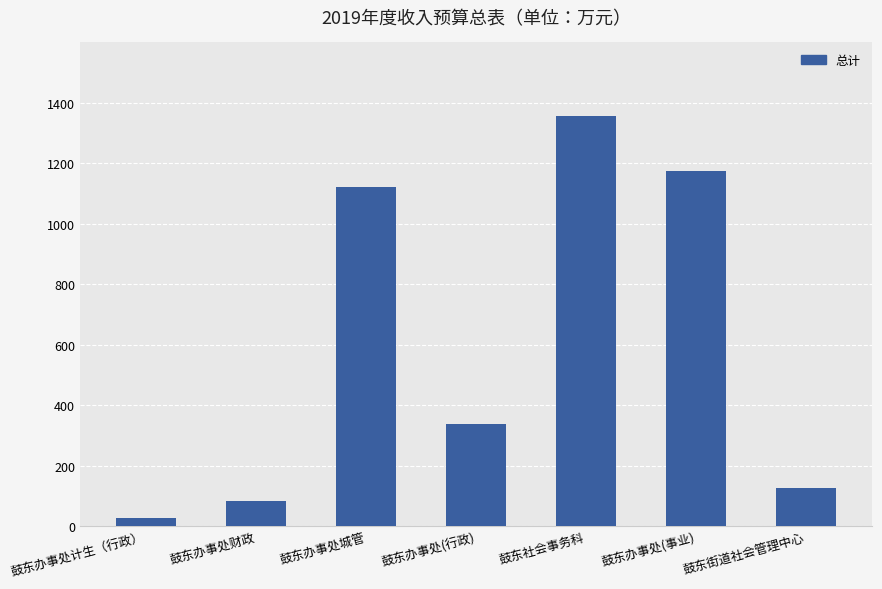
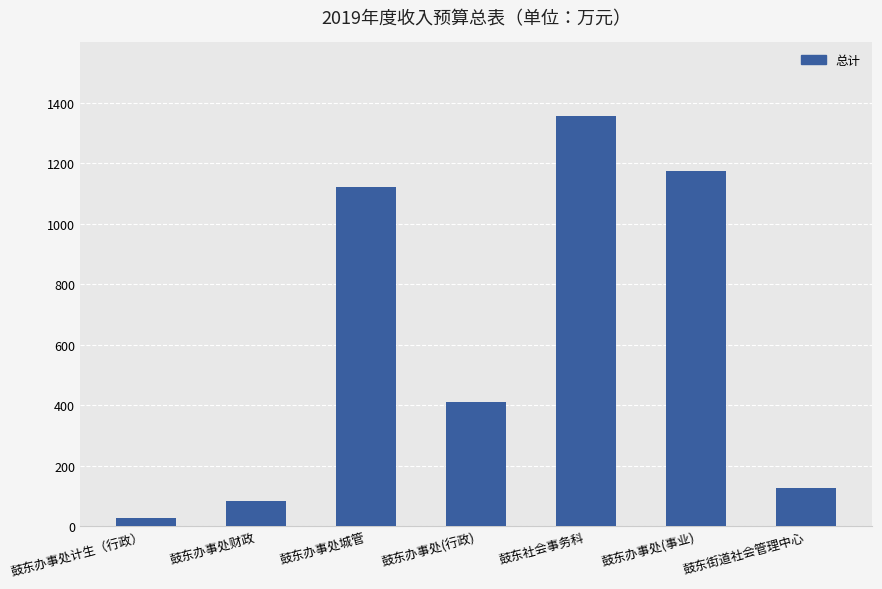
鼓东办事处(行政): 340 -> 410
